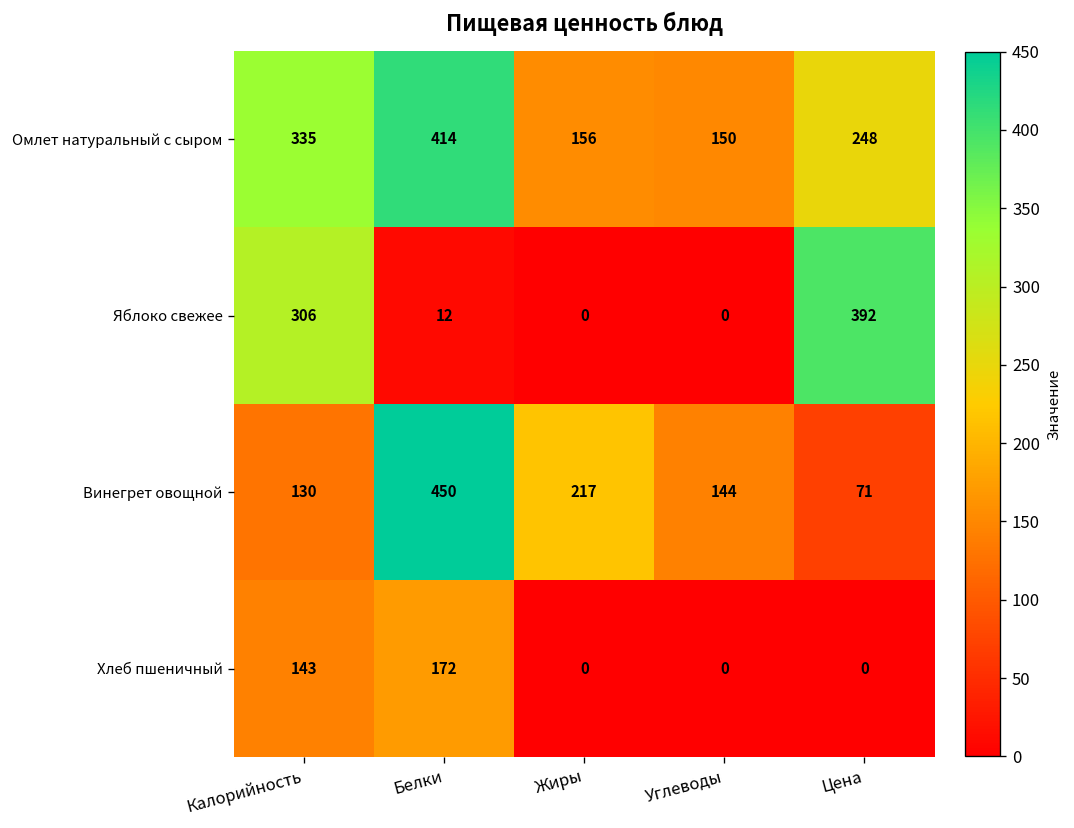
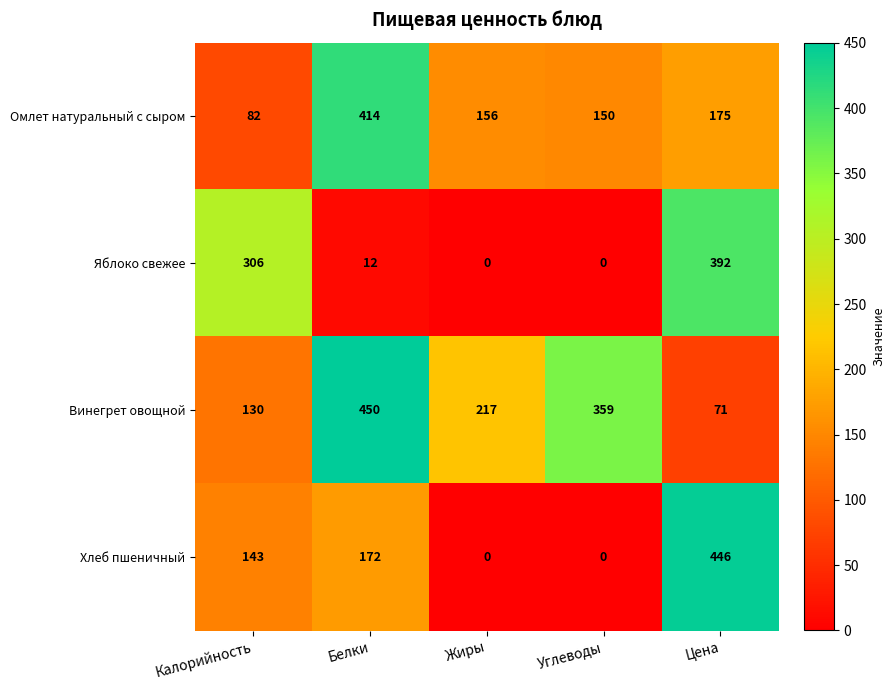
Омлет натуральный с сыром, Калорийность: 335 -> 82
Омлет натуральный с сыром, Цена: 248 -> 175
Винегрет овощной, Углеводы: 144 -> 359
Хлеб пшеничный, Цена: 0 -> 446
